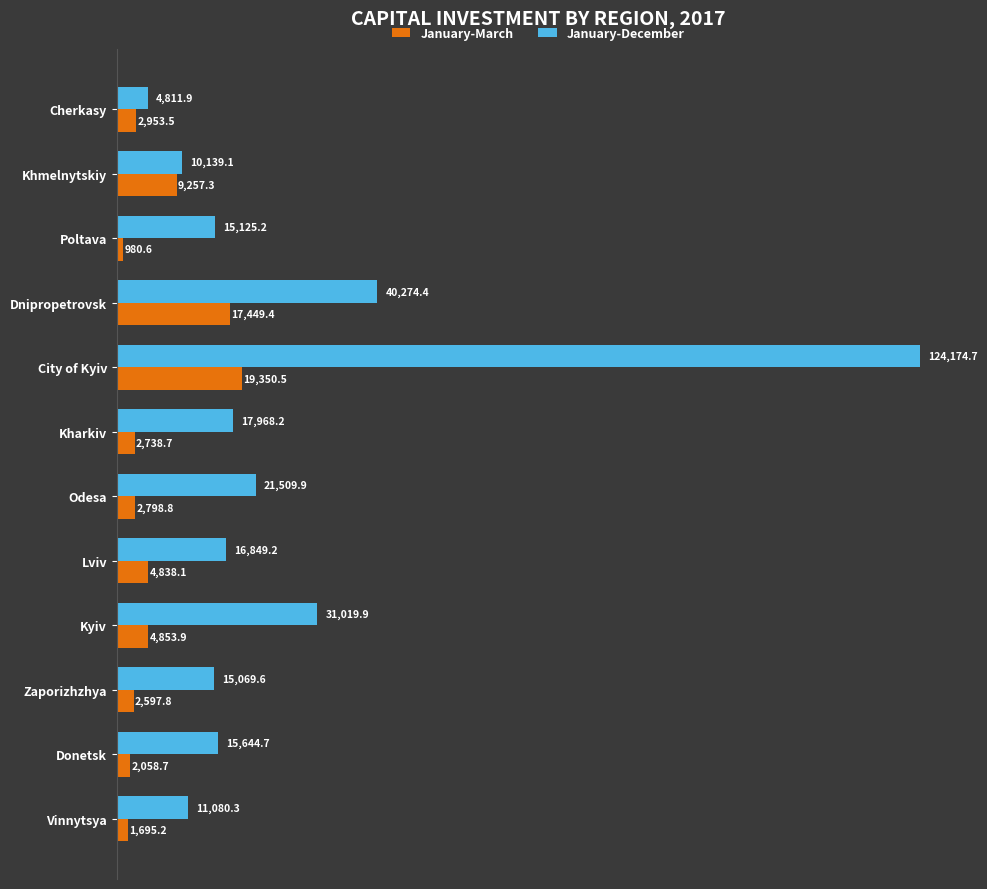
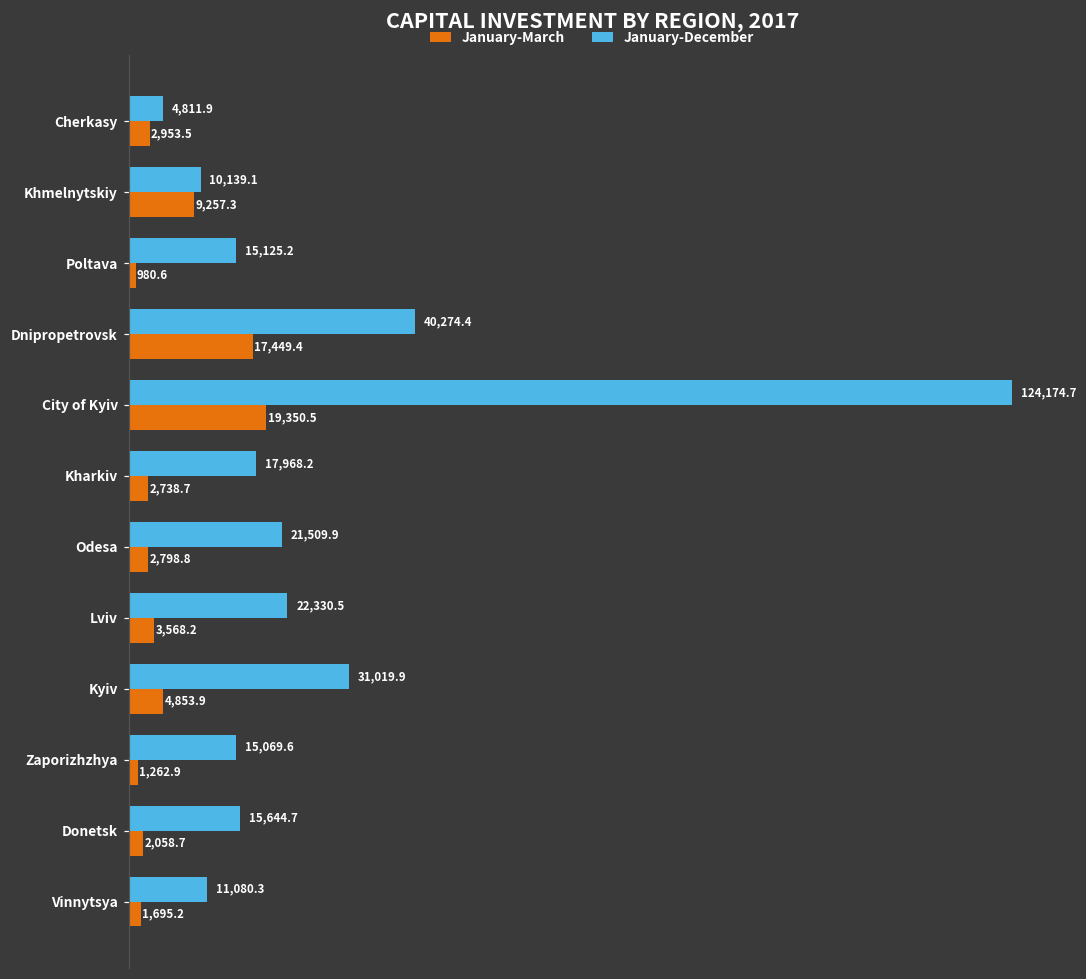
January-December, Lviv: 16,849.2 -> 22,330.5
January-March, Lviv: 4,838.1 -> 3,568.2
January-March, Zaporizhzhya: 2,597.8 -> 1,262.9
